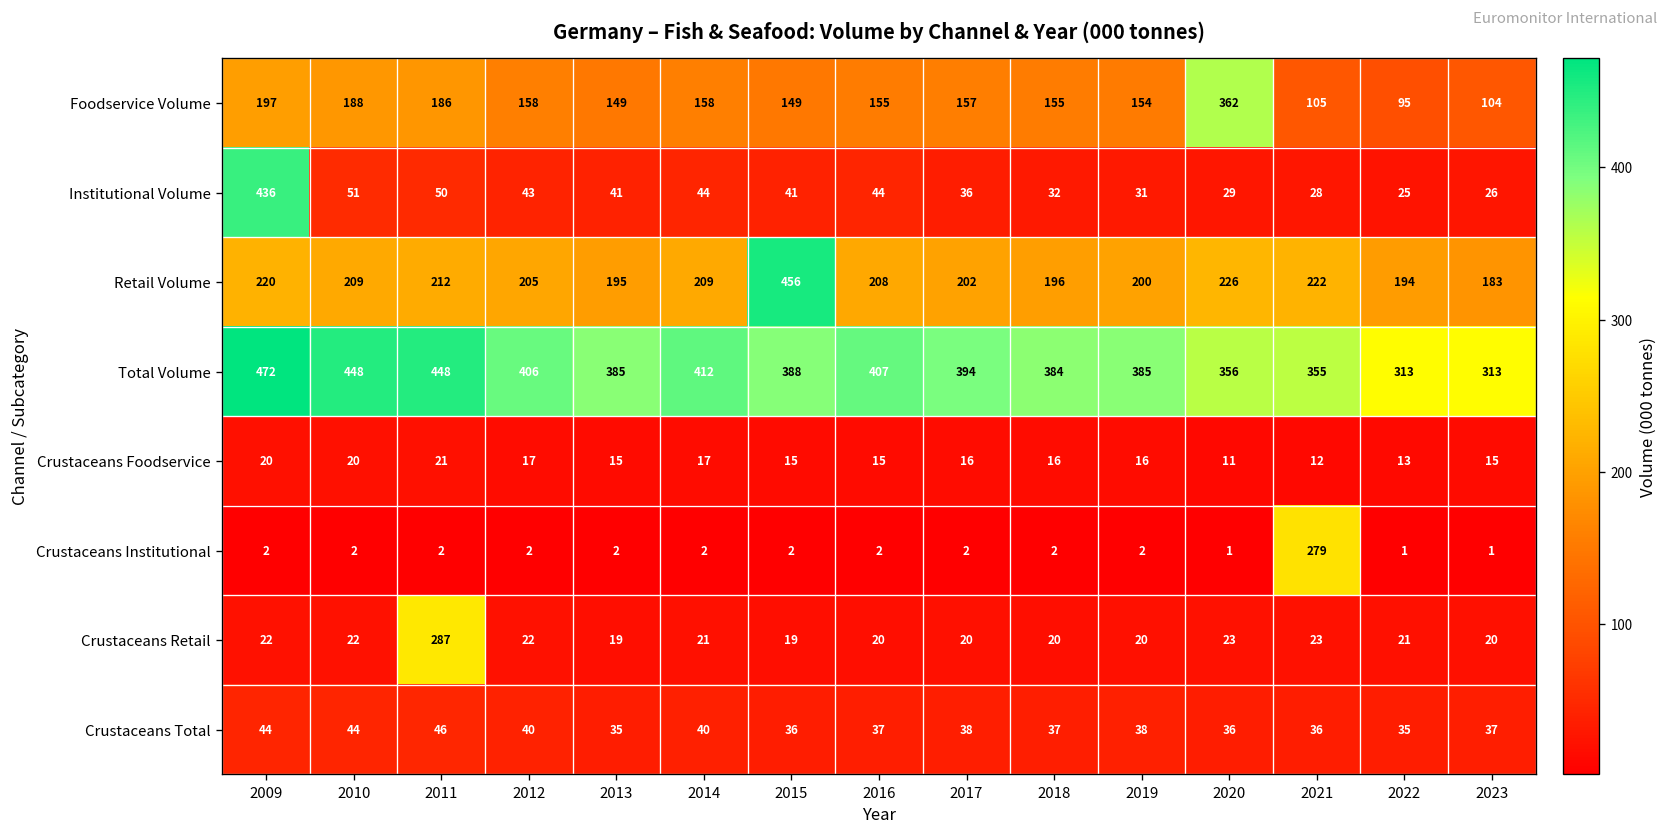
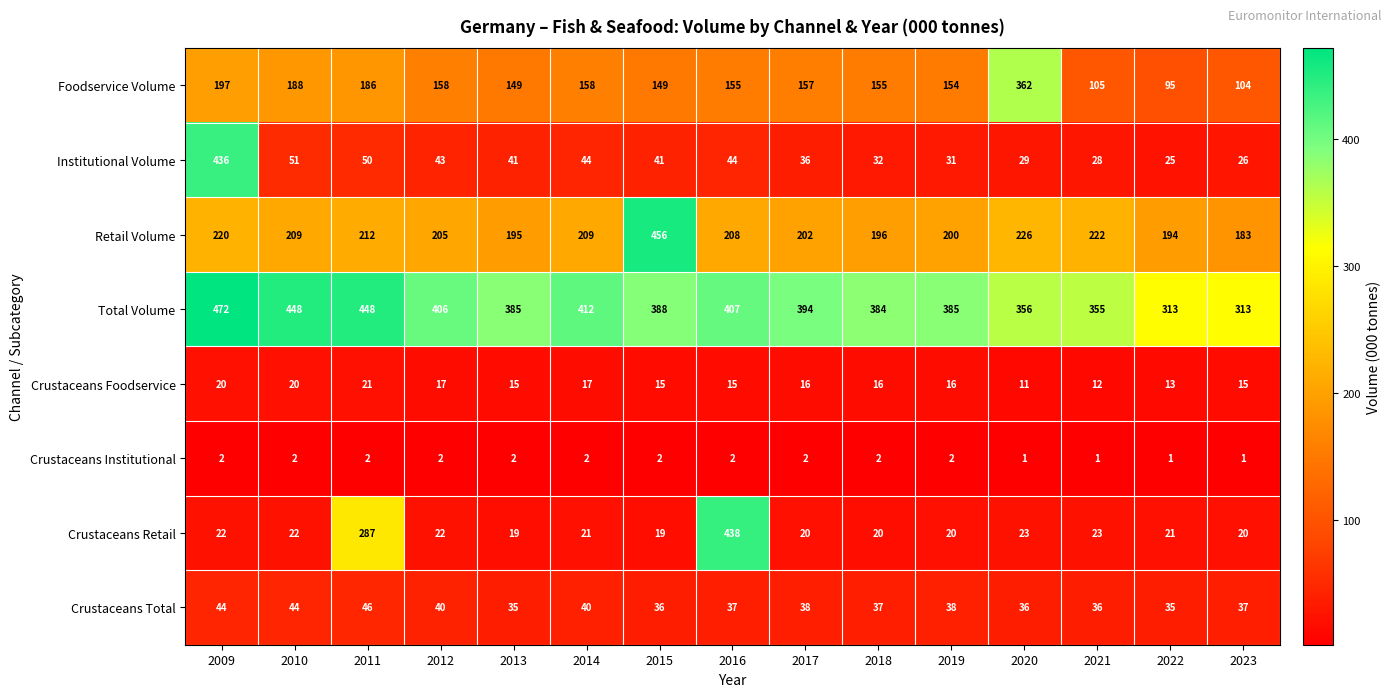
Crustaceans Institutional, 2021: 279 -> 1
Crustaceans Retail, 2016: 20 -> 438
